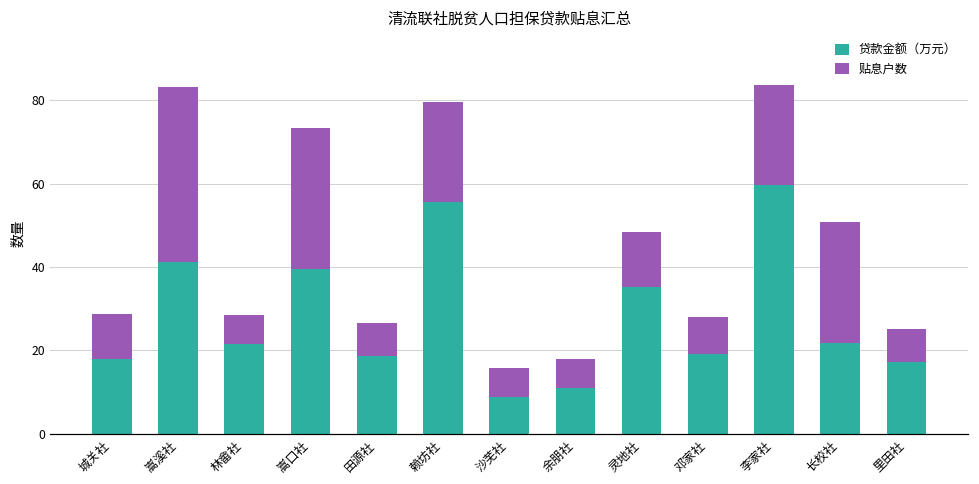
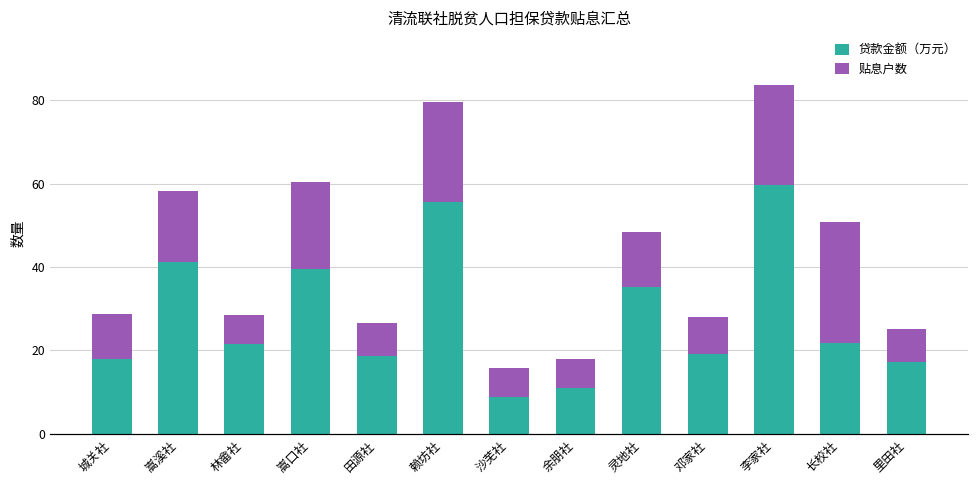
贴息户数, 嵩溪社: 42 -> 17
贴息户数, 嵩口社: 34 -> 21
